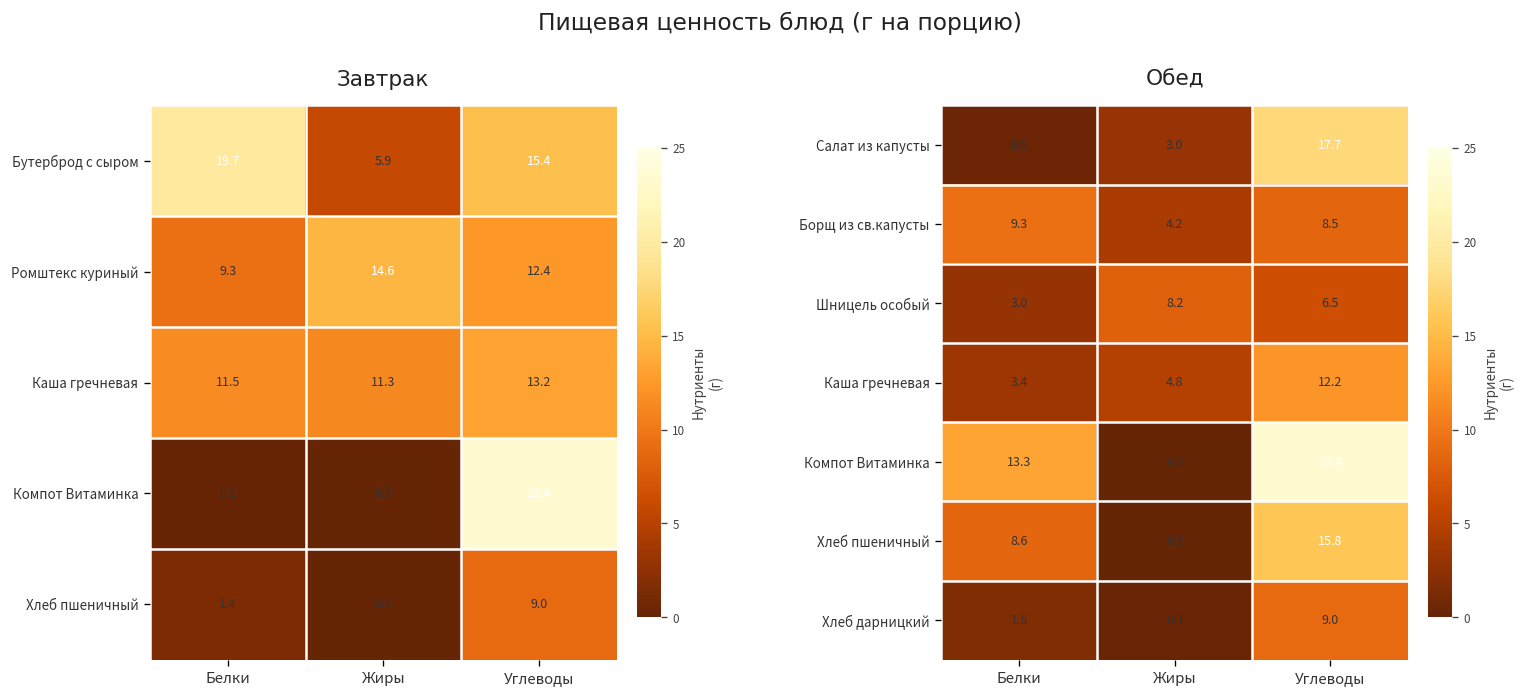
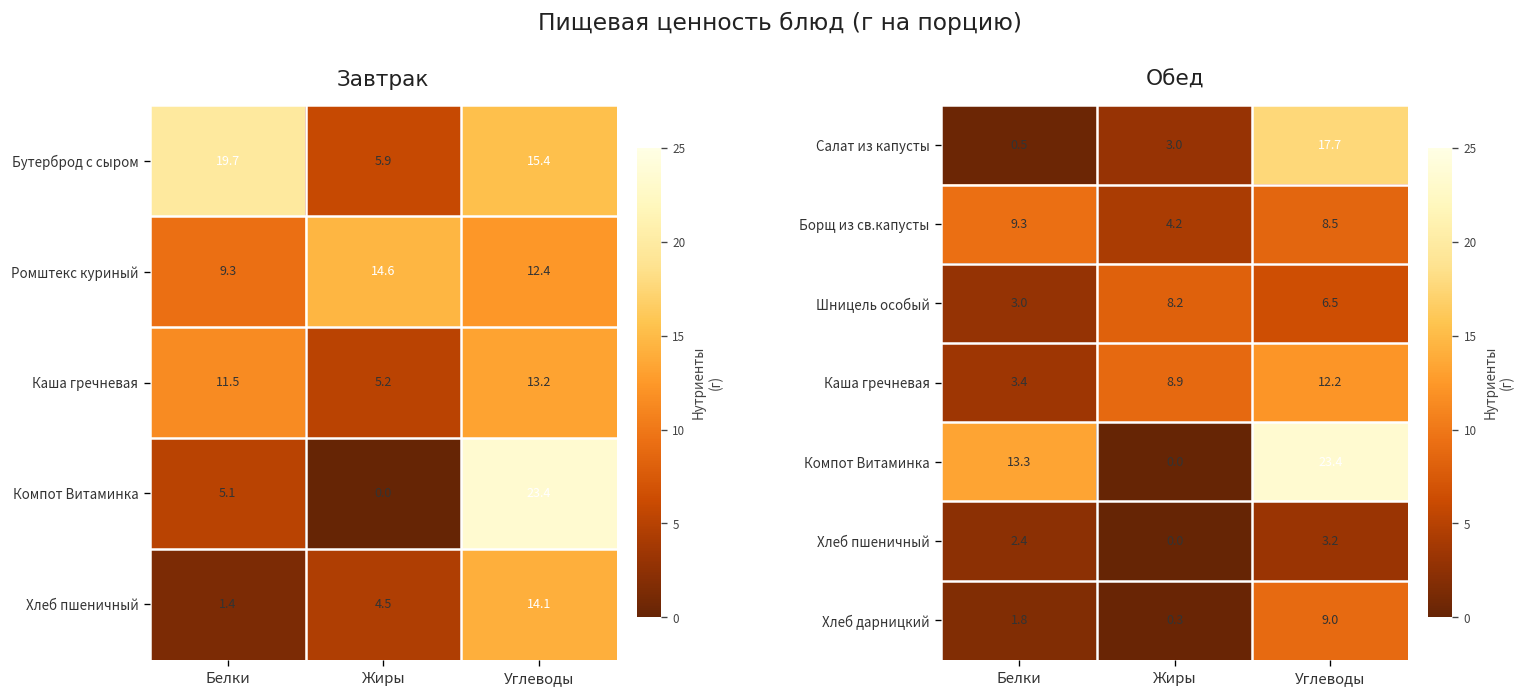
Завтрак, Каша гречневая, Жиры: 11.3 -> 5.2
Завтрак, Компот Витаминка, Белки: 0.1 -> 5.1
Завтрак, Хлеб пшеничный, Жиры: 0.0 -> 4.5
Завтрак, Хлеб пшеничный, Углеводы: 9.0 -> 14.1
Обед, Каша гречневая, Жиры: 4.8 -> 8.9
Обед, Хлеб пшеничный, Белки: 8.6 -> 2.4
Обед, Хлеб пшеничный, Углеводы: 15.8 -> 3.2
